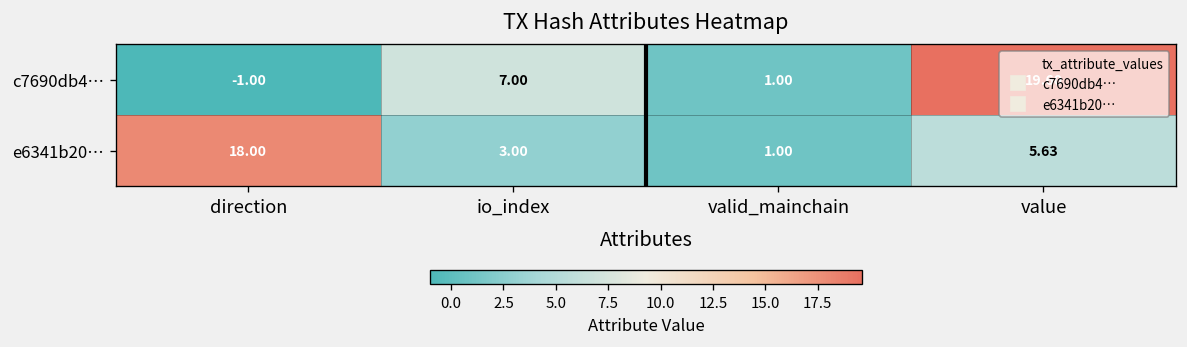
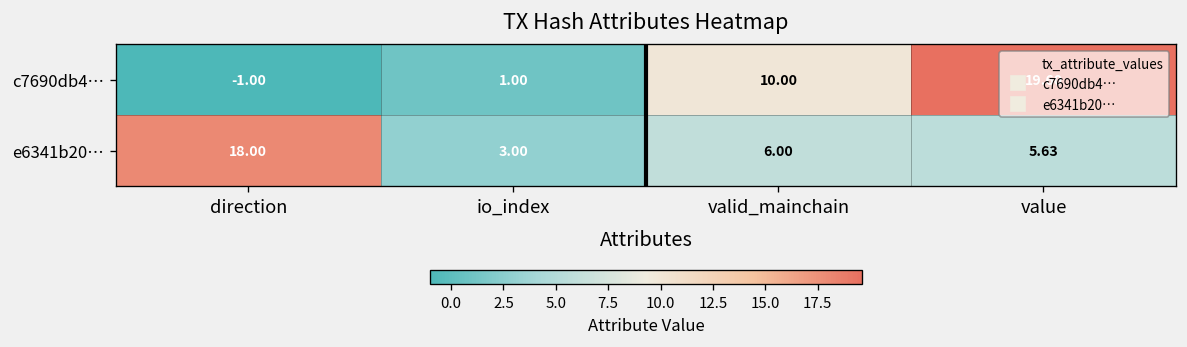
c7690db4…, io_index: 7.00 -> 1.00
c7690db4…, valid_mainchain: 1.00 -> 10.00
e6341b20…, valid_mainchain: 1.00 -> 6.00
